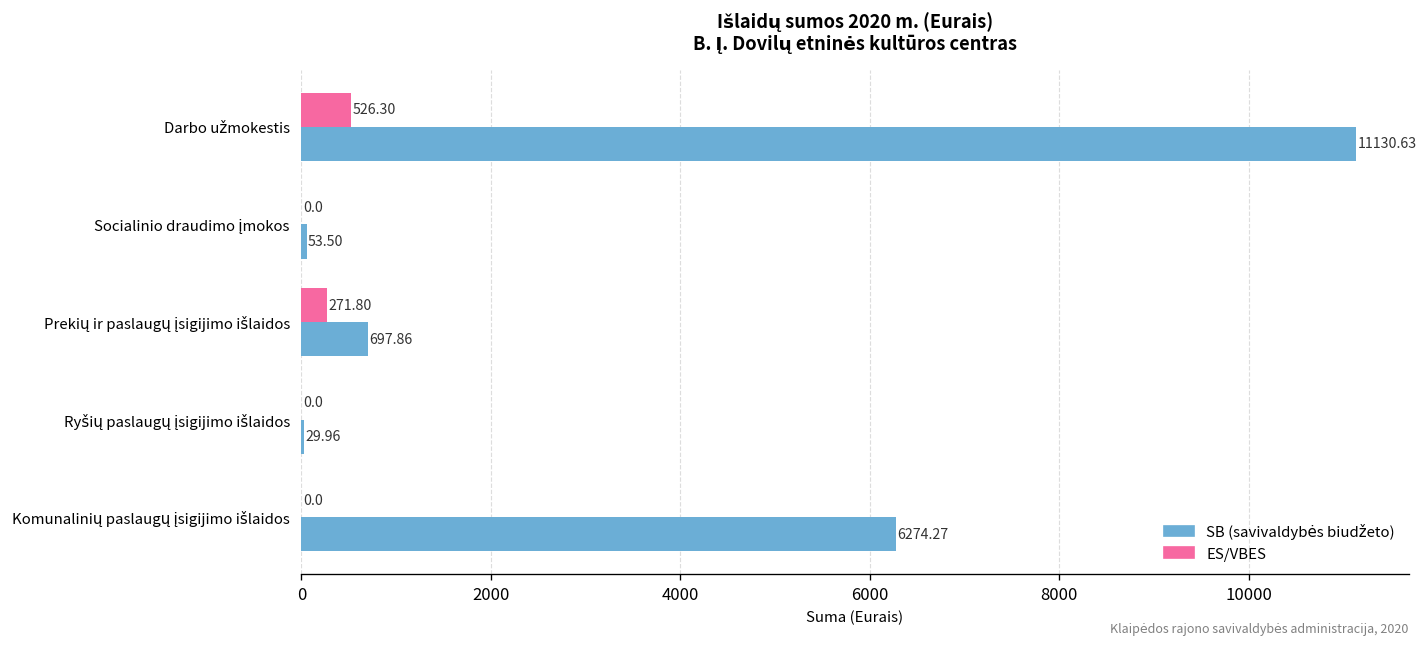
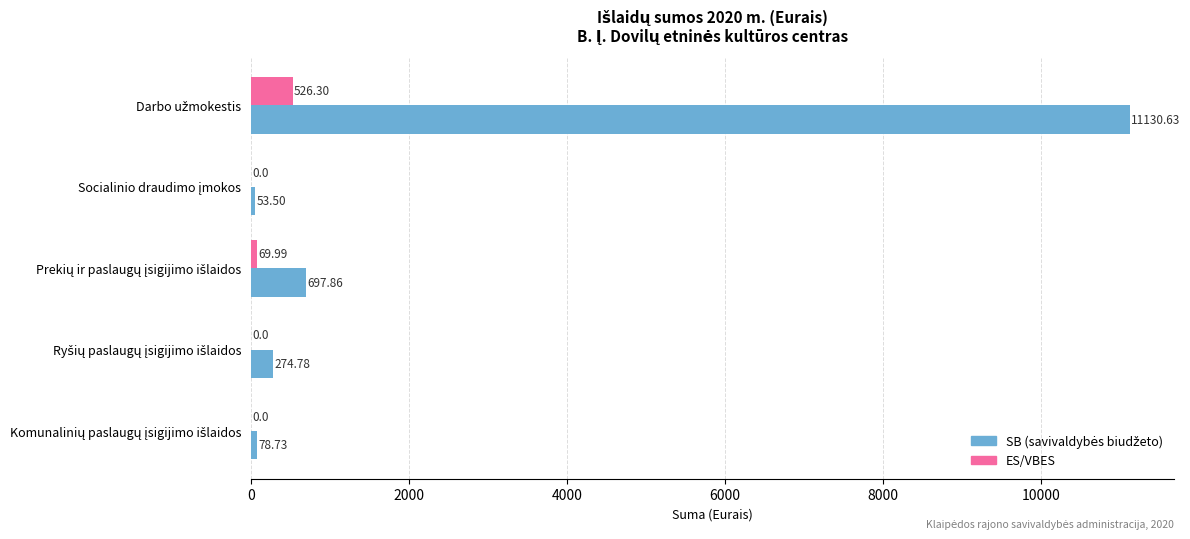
ES/VBES, Prekių ir paslaugų įsigijimo išlaidos: 271.80 -> 69.99
SB (savivaldybės biudžeto), Ryšių paslaugų įsigijimo išlaidos: 29.96 -> 274.78
SB (savivaldybės biudžeto), Komunalinių paslaugų įsigijimo išlaidos: 6274.27 -> 78.73
